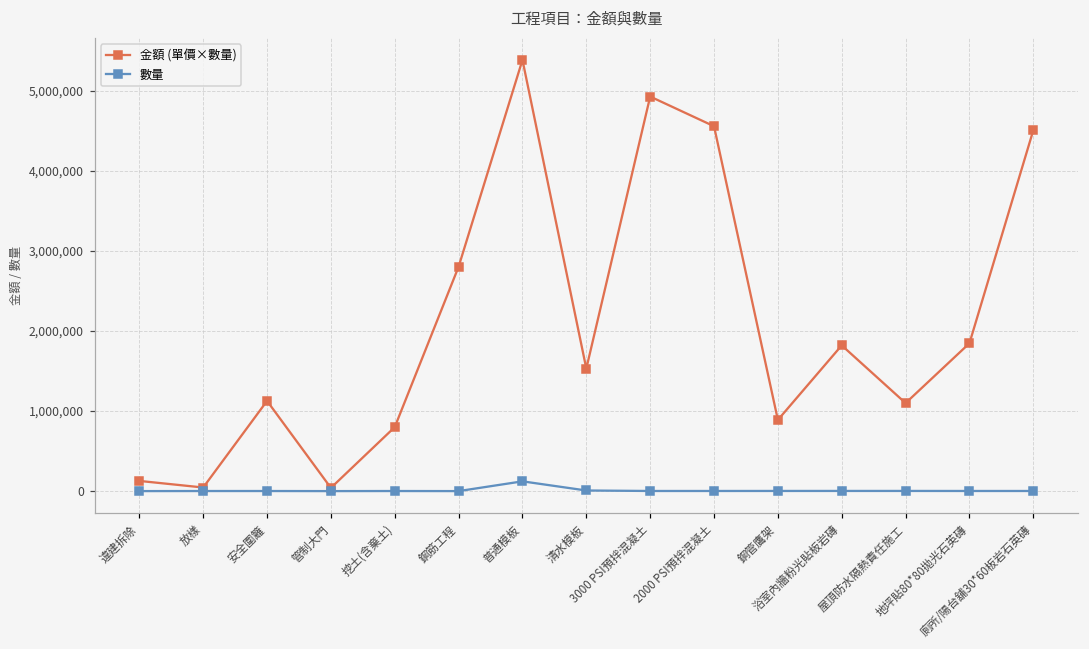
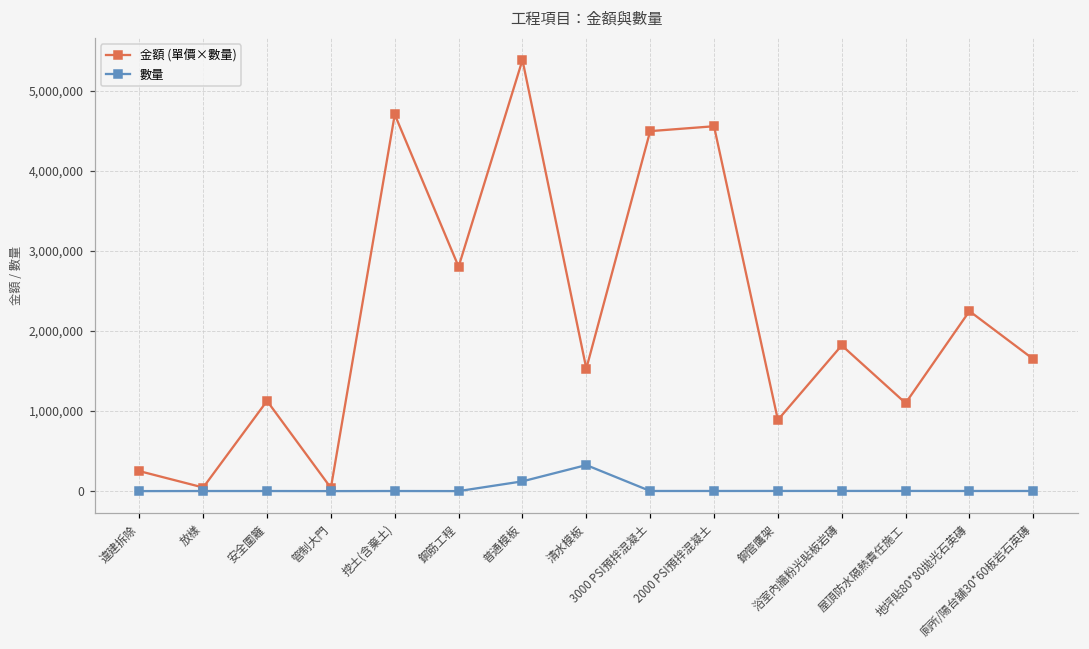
金額 (單價×數量), 違建拆除: 100,000 -> 300,000
金額 (單價×數量), 挖土(含棄土): 800,000 -> 4,700,000
數量, 清水模板: 0 -> 300,000
金額 (單價×數量), 3000 PSI預拌混凝土: 4,900,000 -> 4,500,000
金額 (單價×數量), 地坪貼80*80拋光石英磚: 1,800,000 -> 2,300,000
金額 (單價×數量), 廁所/陽台舖30*60板岩石英磚: 4,500,000 -> 1,700,000
